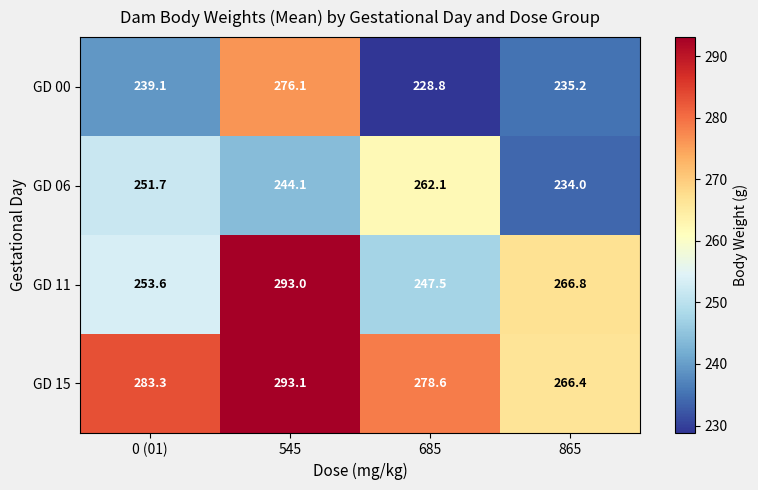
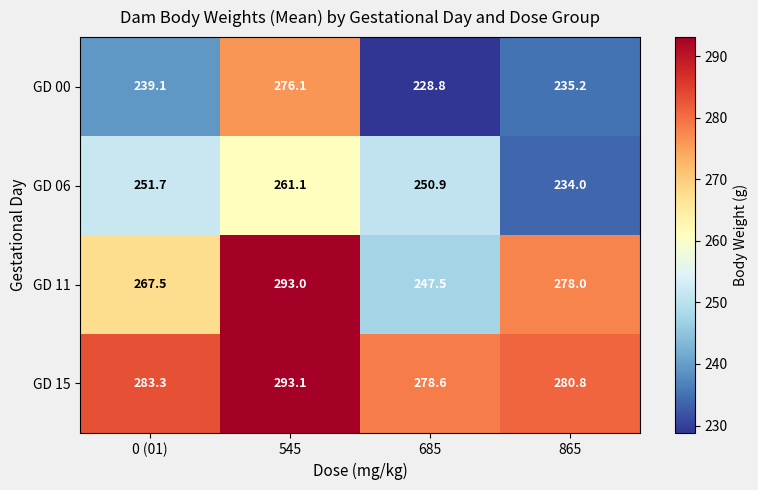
GD 06, 545: 244.1 -> 261.1
GD 06, 685: 262.1 -> 250.9
GD 11, 0 (01): 253.6 -> 267.5
GD 11, 865: 266.8 -> 278.0
GD 15, 865: 266.4 -> 280.8
